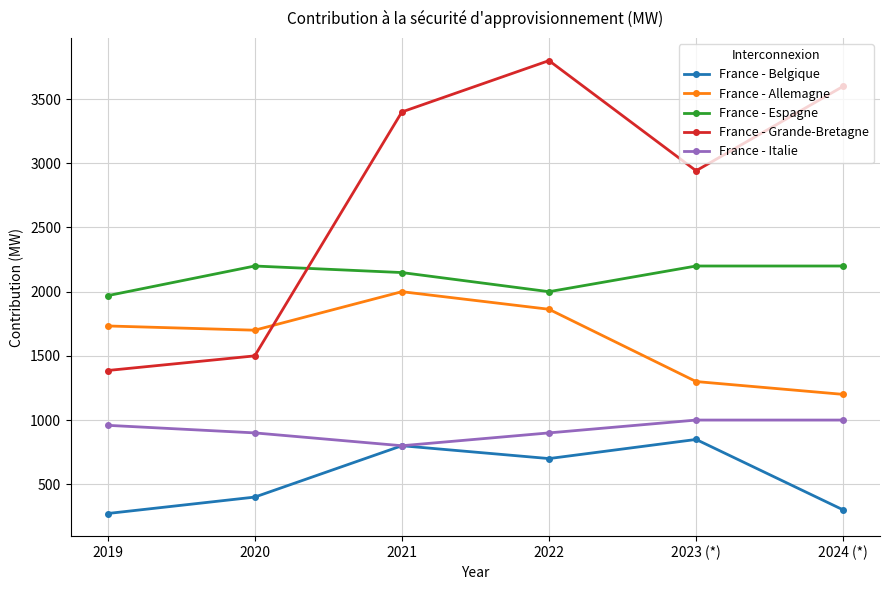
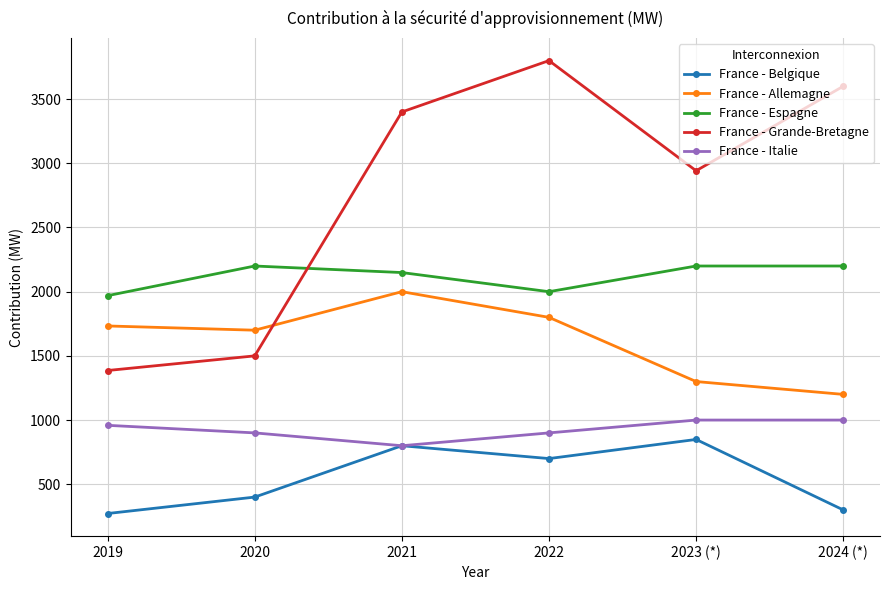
France - Allemagne, 2022: 1860 -> 1800
